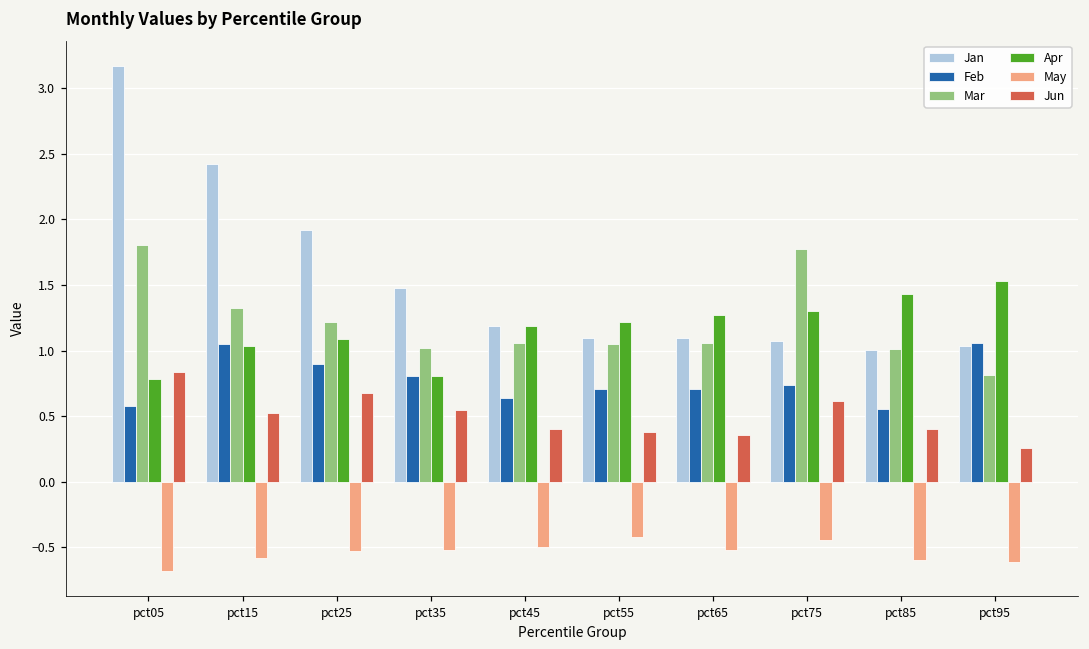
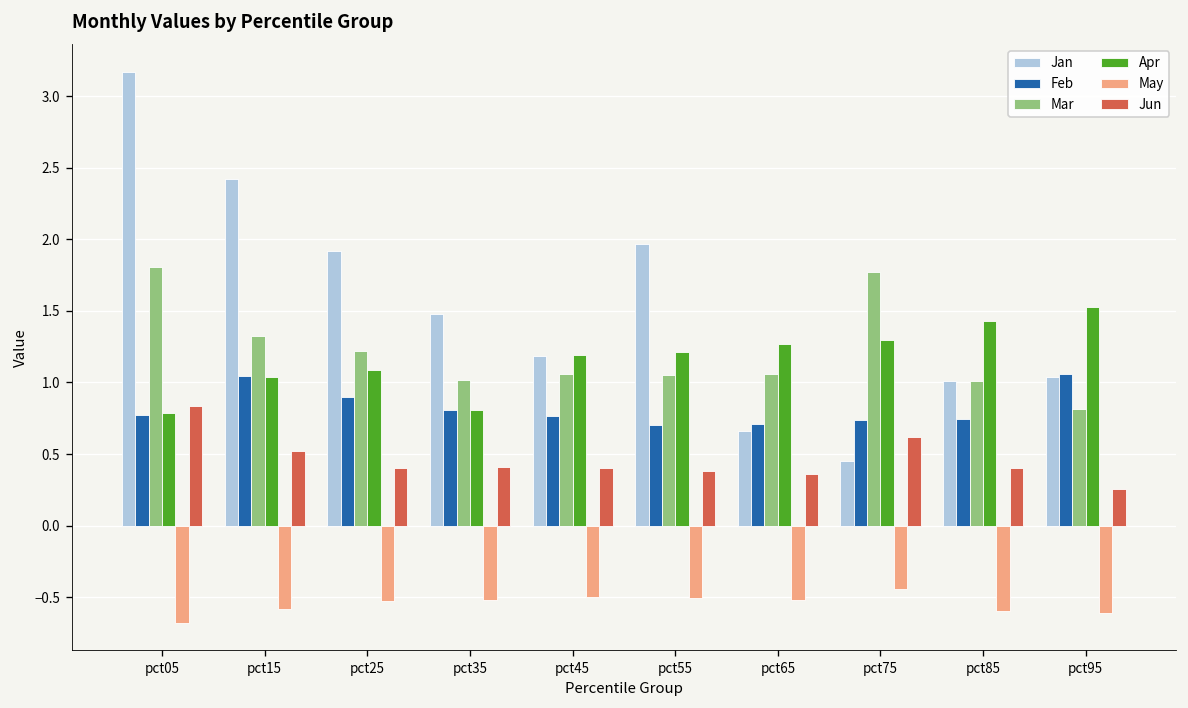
Feb, pct05: 0.58 -> 0.77
Jun, pct25: 0.68 -> 0.40
Jun, pct35: 0.55 -> 0.41
Feb, pct45: 0.64 -> 0.77
Jan, pct55: 1.10 -> 1.97
May, pct55: -0.42 -> -0.50
Jan, pct65: 1.10 -> 0.66
Jan, pct75: 1.07 -> 0.45
Feb, pct85: 0.55 -> 0.75
